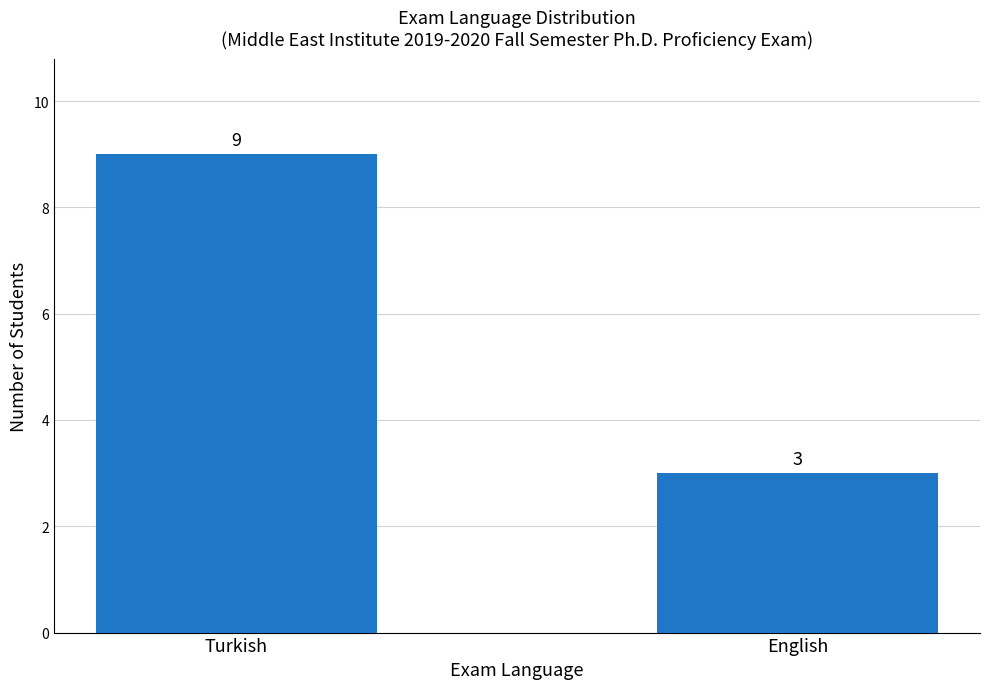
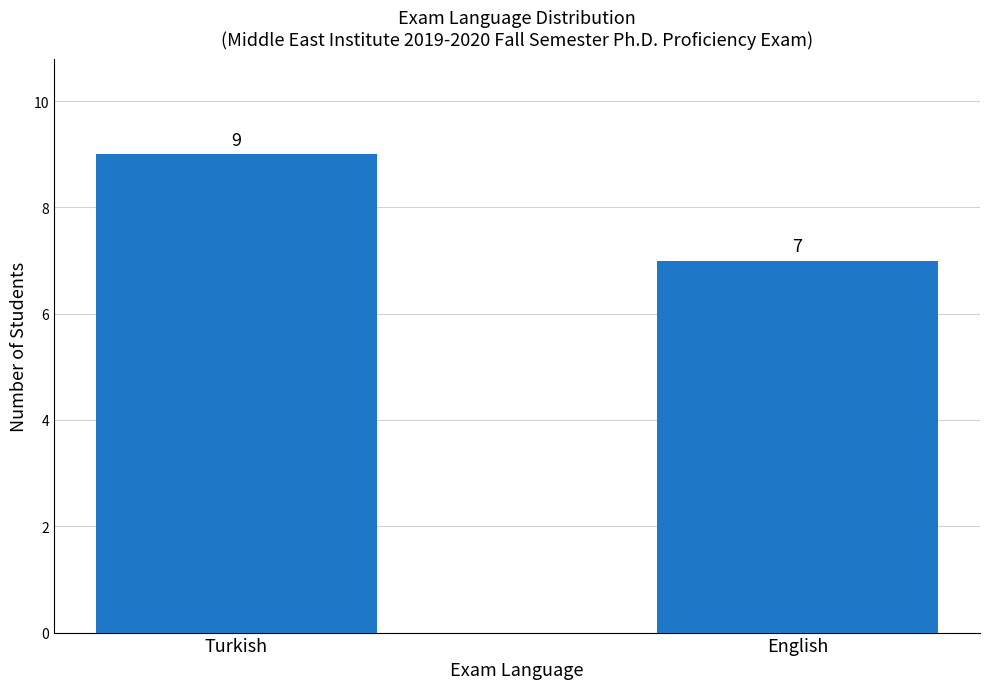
English: 3 -> 7
